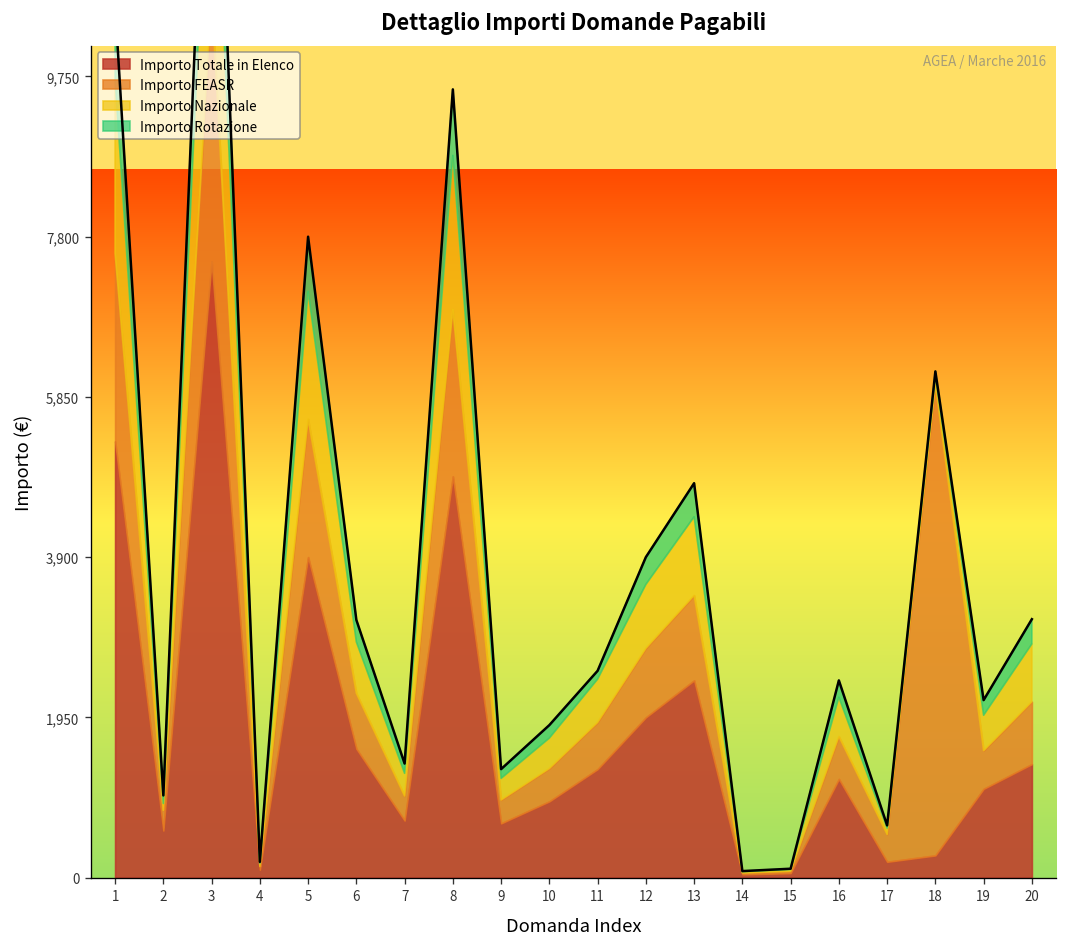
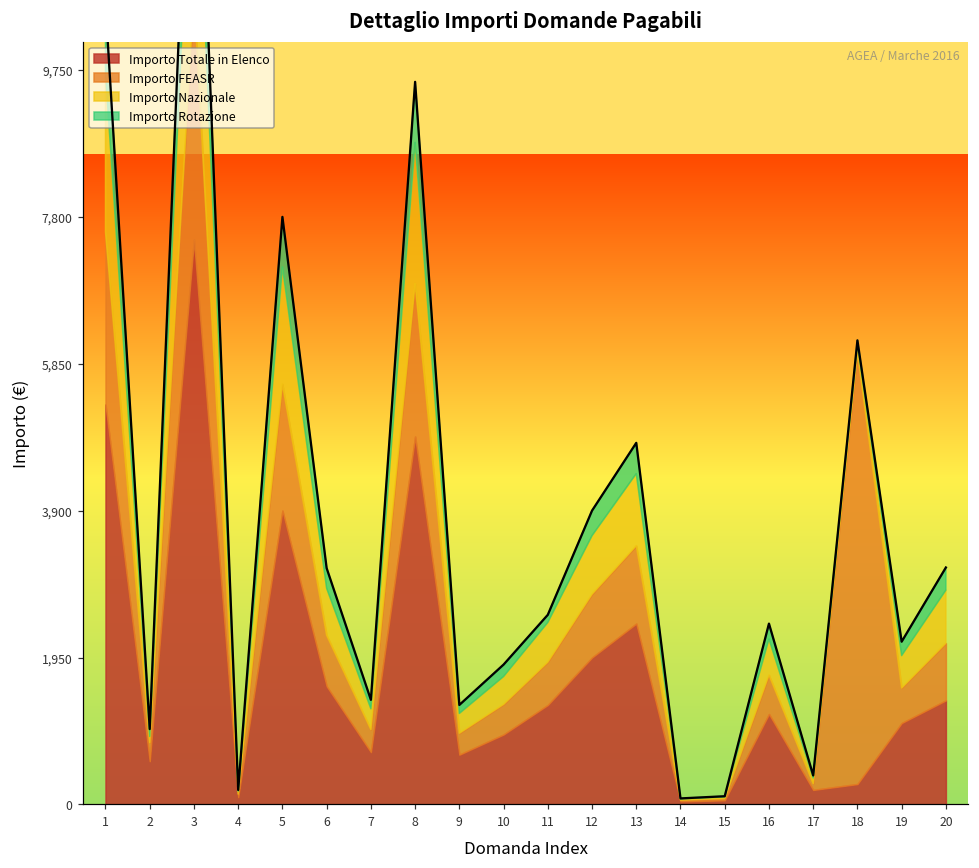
Importo FEASR, 17: 300 -> 100
